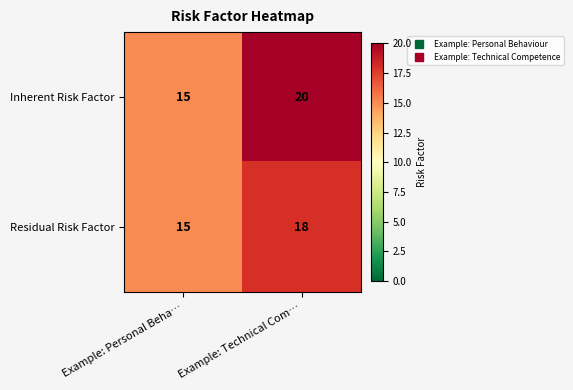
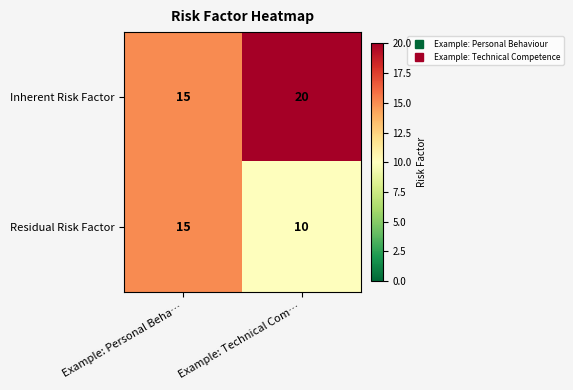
Residual Risk Factor, Example: Technical Com…: 18 -> 10
